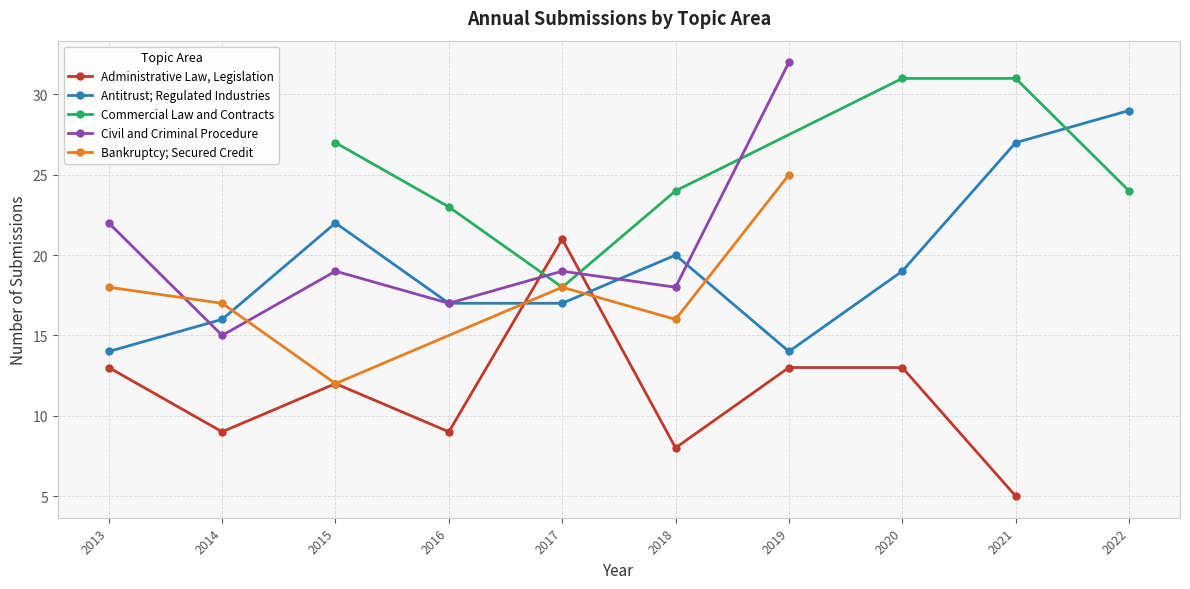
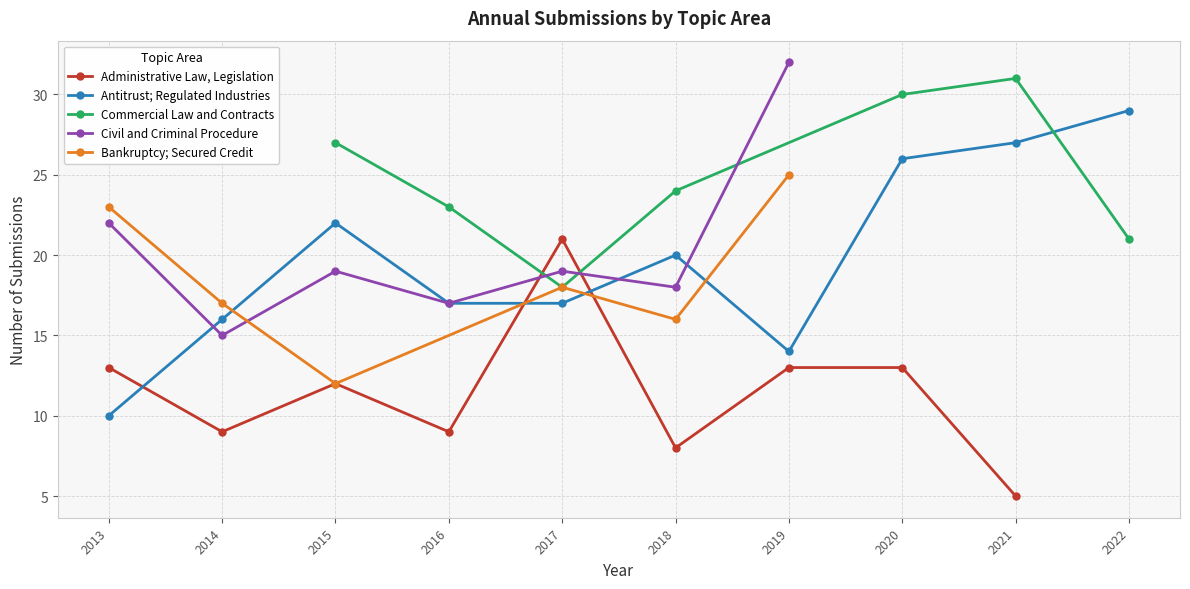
Antitrust; Regulated Industries, 2013: 14 -> 10
Bankruptcy; Secured Credit, 2013: 18 -> 23
Antitrust; Regulated Industries, 2020: 19 -> 26
Commercial Law and Contracts, 2020: 31 -> 30
Commercial Law and Contracts, 2022: 24 -> 21
